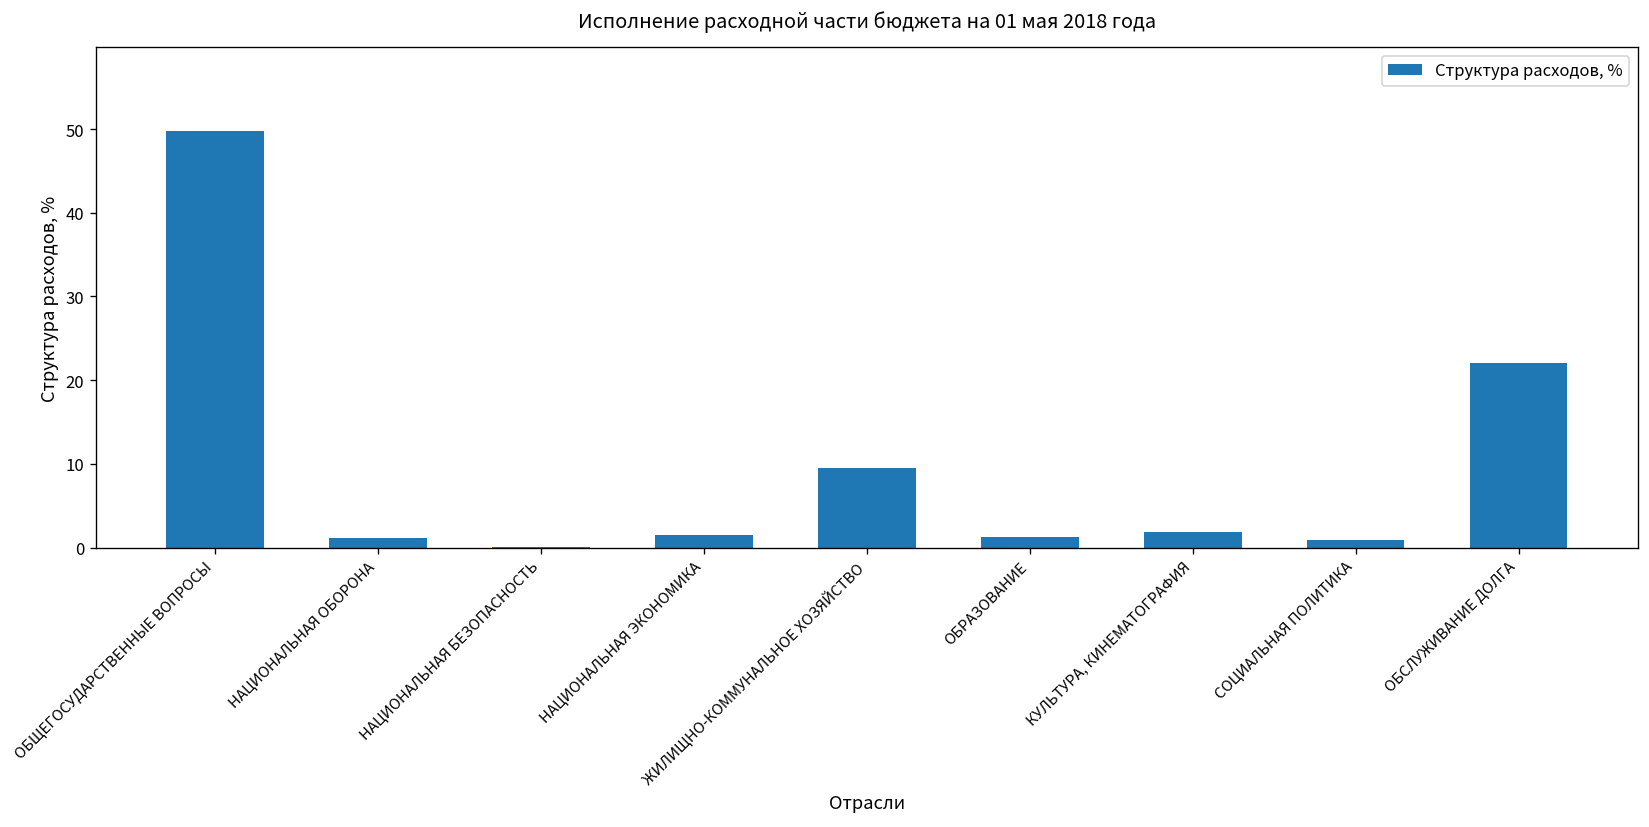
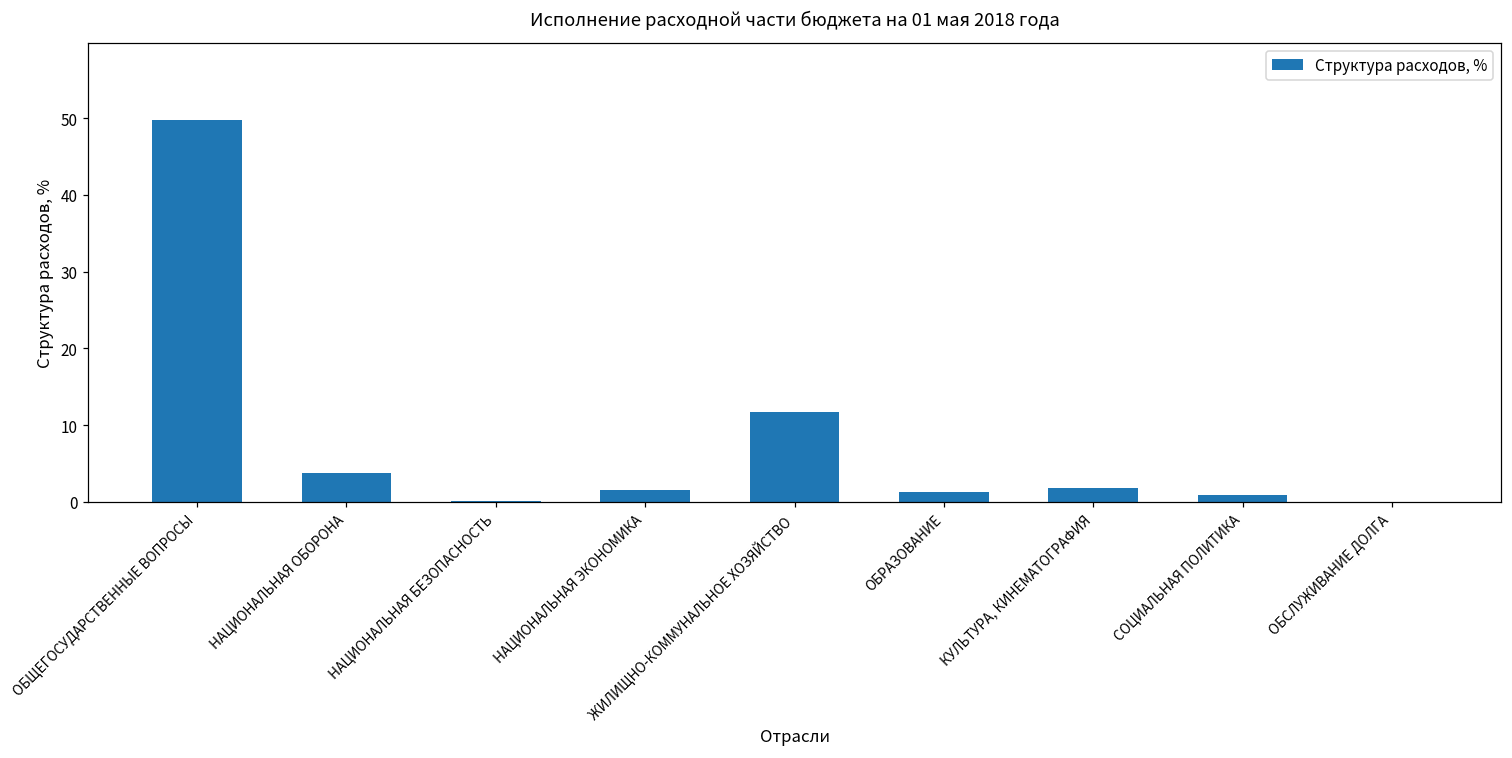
НАЦИОНАЛЬНАЯ ОБОРОНА: 1 -> 4
ЖИЛИЩНО-КОММУНАЛЬНОЕ ХОЗЯЙСТВО: 9 -> 12
ОБСЛУЖИВАНИЕ ДОЛГА: 22 -> 0
